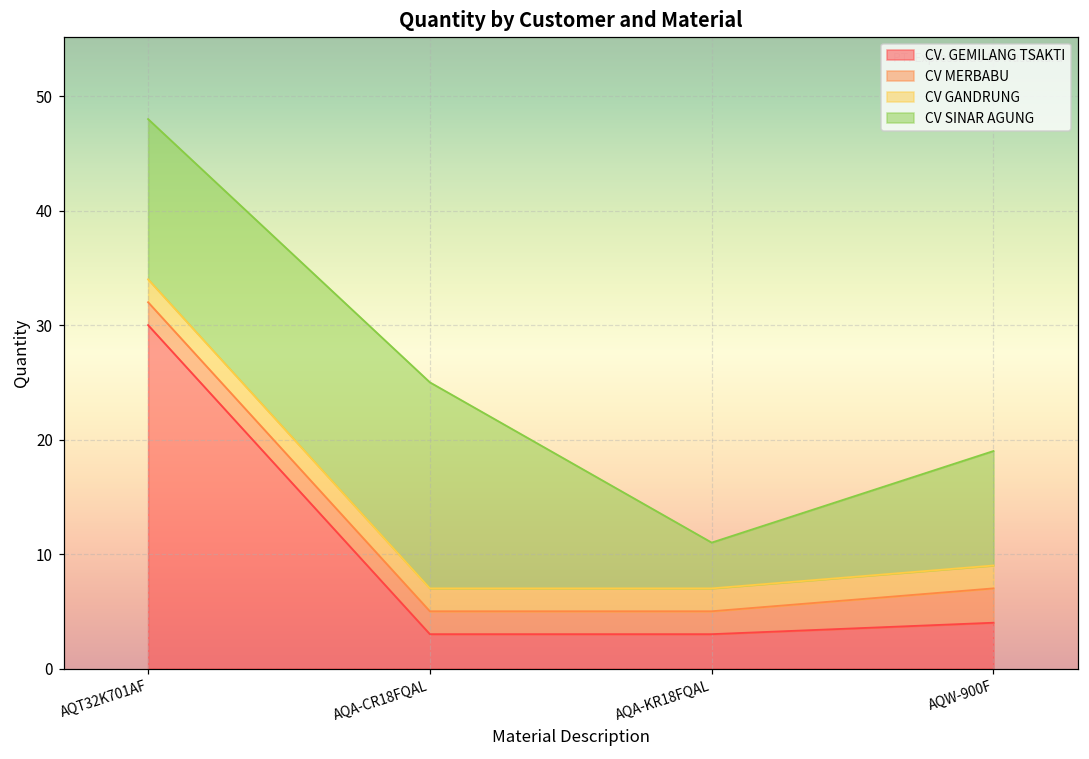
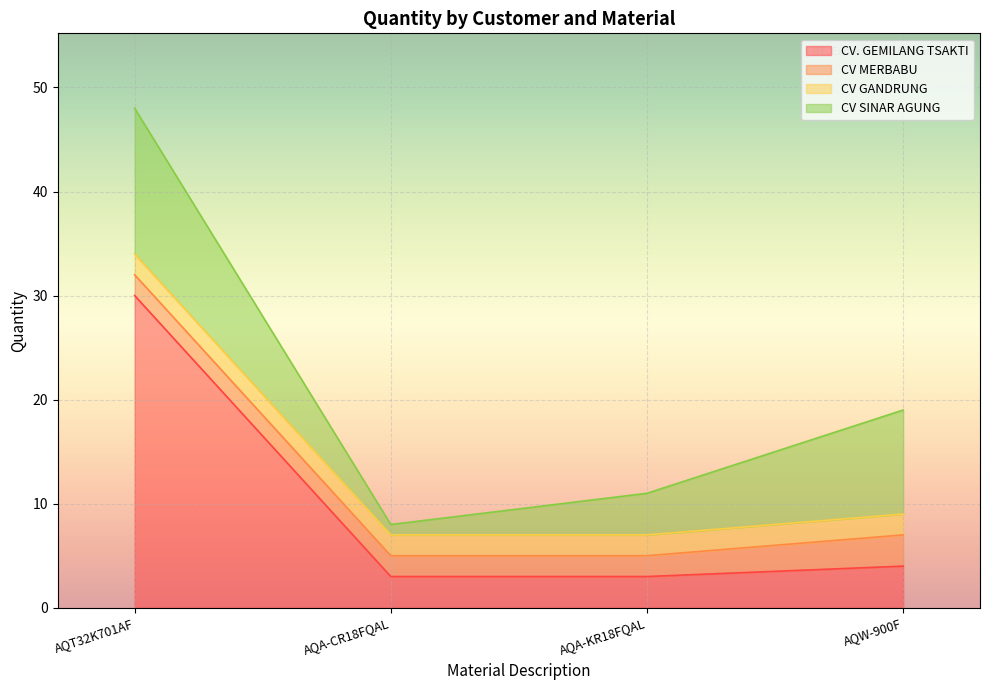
CV SINAR AGUNG, AQA-CR18FQAL: 18 -> 1
